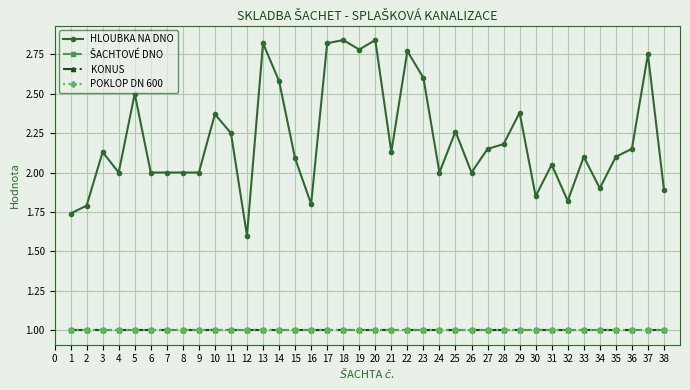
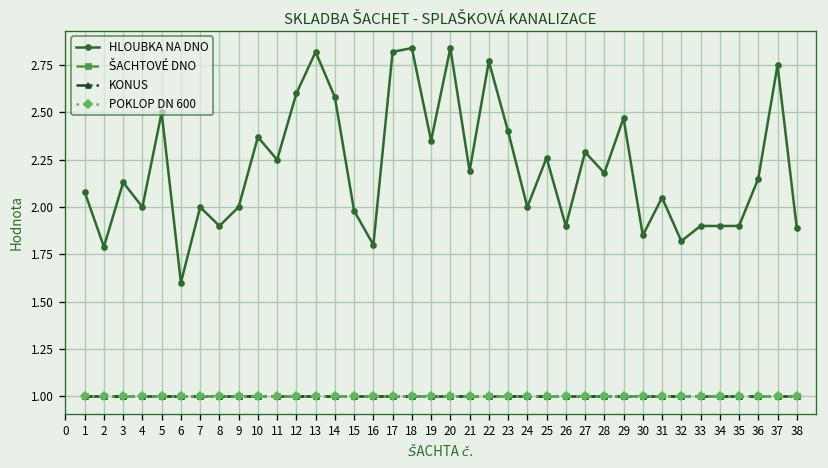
HLOUBKA NA DNO, 1: 1.74 -> 2.08
HLOUBKA NA DNO, 6: 2.0 -> 1.6
HLOUBKA NA DNO, 8: 2.0 -> 1.9
HLOUBKA NA DNO, 12: 1.6 -> 2.6
HLOUBKA NA DNO, 15: 2.09 -> 1.98
HLOUBKA NA DNO, 19: 2.78 -> 2.35
HLOUBKA NA DNO, 21: 2.13 -> 2.19
HLOUBKA NA DNO, 23: 2.6 -> 2.4
HLOUBKA NA DNO, 26: 2.0 -> 1.9
HLOUBKA NA DNO, 27: 2.15 -> 2.29
HLOUBKA NA DNO, 29: 2.38 -> 2.47
HLOUBKA NA DNO, 33: 2.1 -> 1.9
HLOUBKA NA DNO, 35: 2.1 -> 1.9
